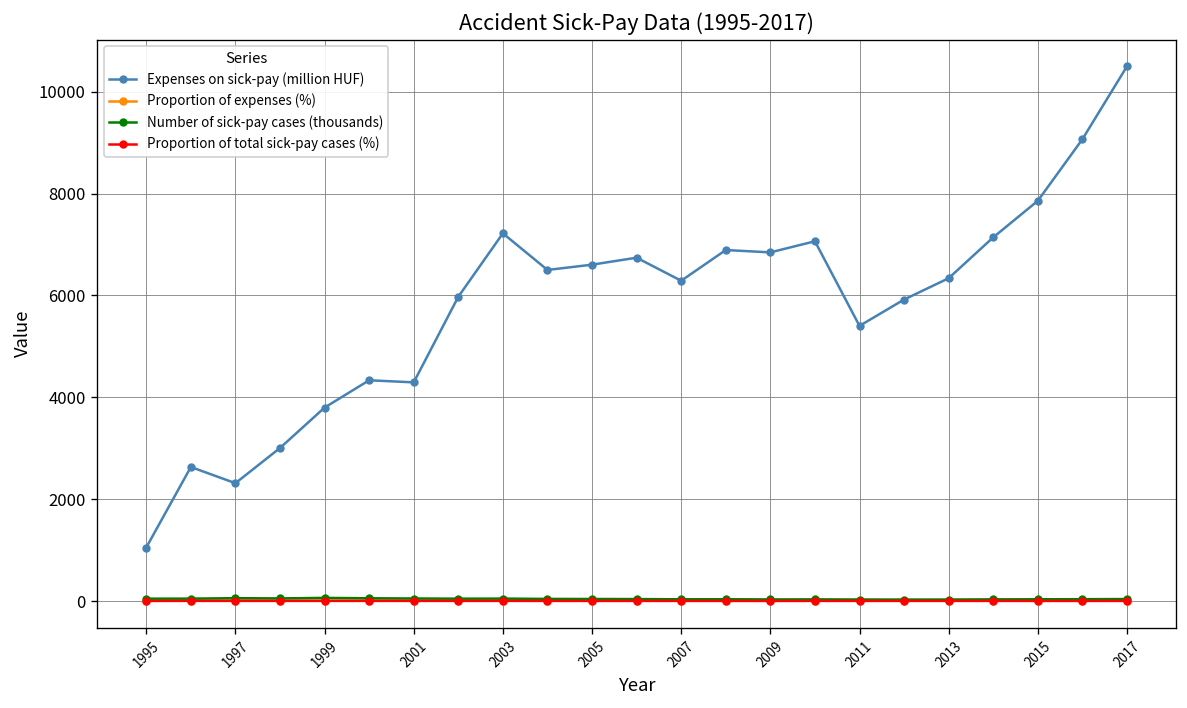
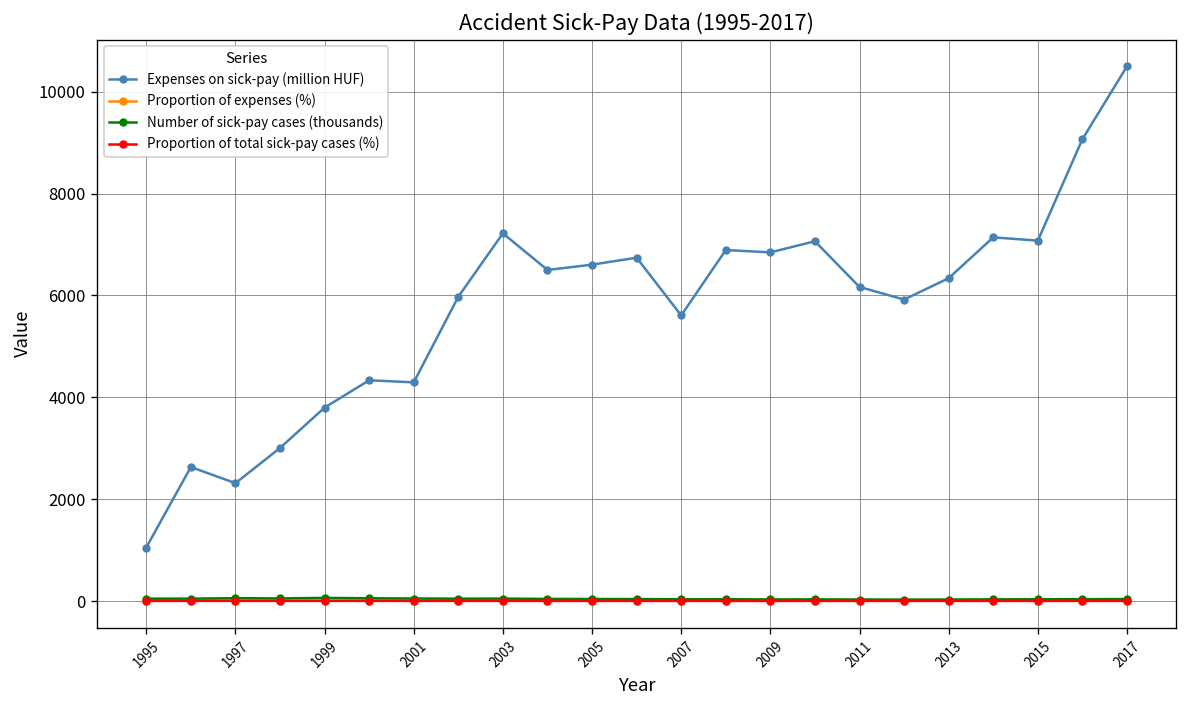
Expenses on sick-pay (million HUF), 2007: 6300 -> 5600
Expenses on sick-pay (million HUF), 2011: 5400 -> 6200
Expenses on sick-pay (million HUF), 2015: 7900 -> 7100
